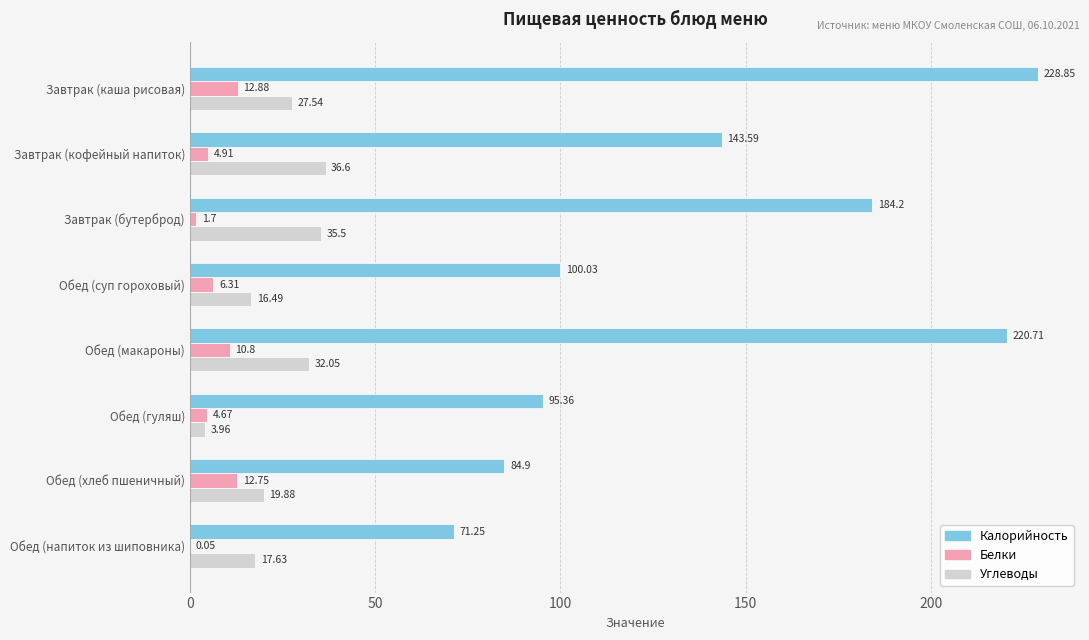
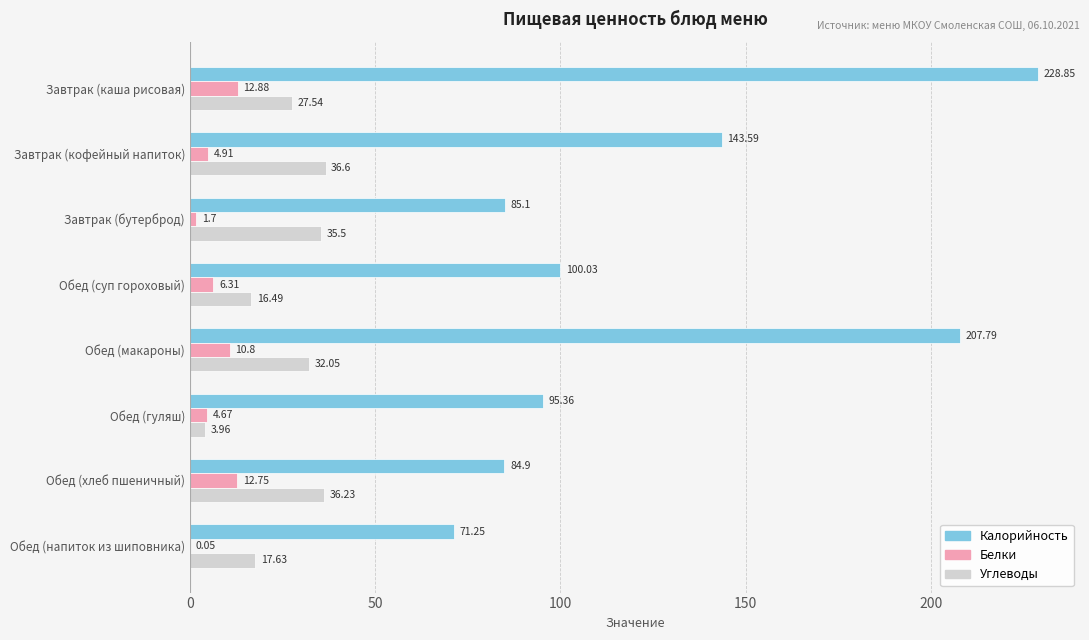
Калорийность, Завтрак (бутерброд): 184.2 -> 85.1
Калорийность, Обед (макароны): 220.71 -> 207.79
Углеводы, Обед (хлеб пшеничный): 19.88 -> 36.23
